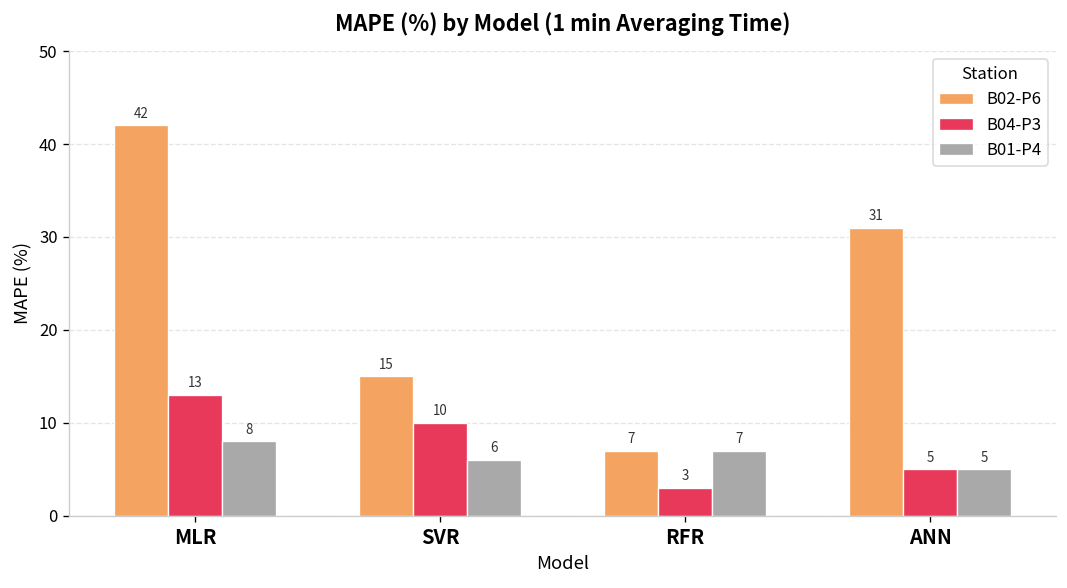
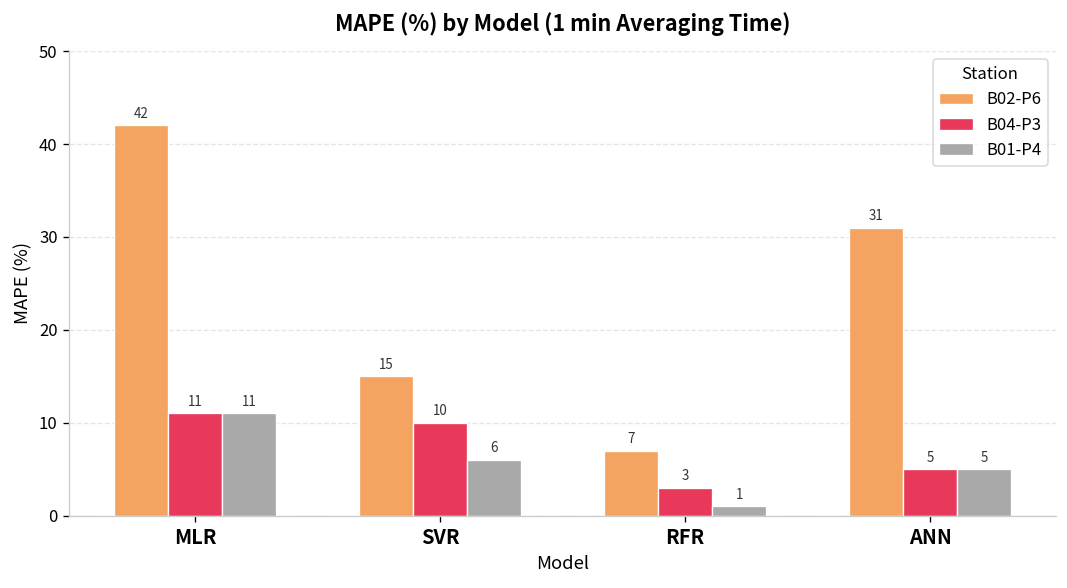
B04-P3, MLR: 13 -> 11
B01-P4, MLR: 8 -> 11
B01-P4, RFR: 7 -> 1
